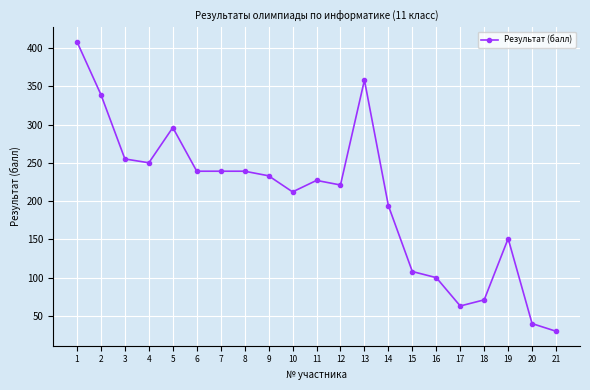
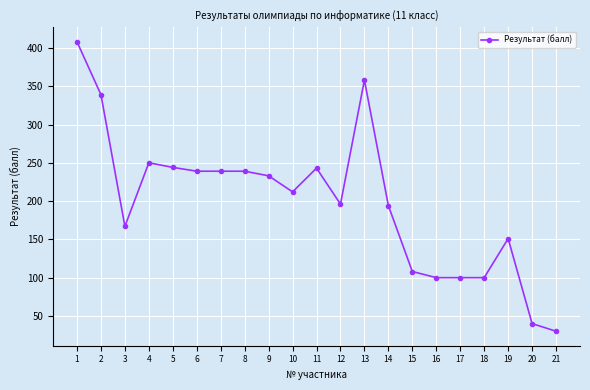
3: 260 -> 170
5: 300 -> 240
11: 230 -> 240
12: 220 -> 200
17: 60 -> 100
18: 70 -> 100
